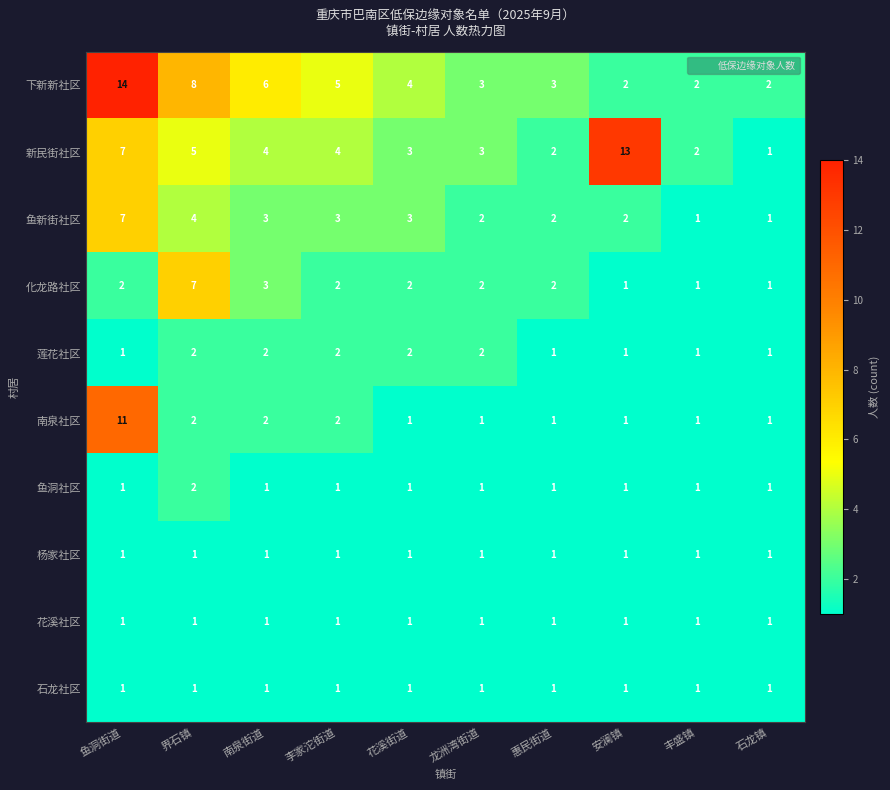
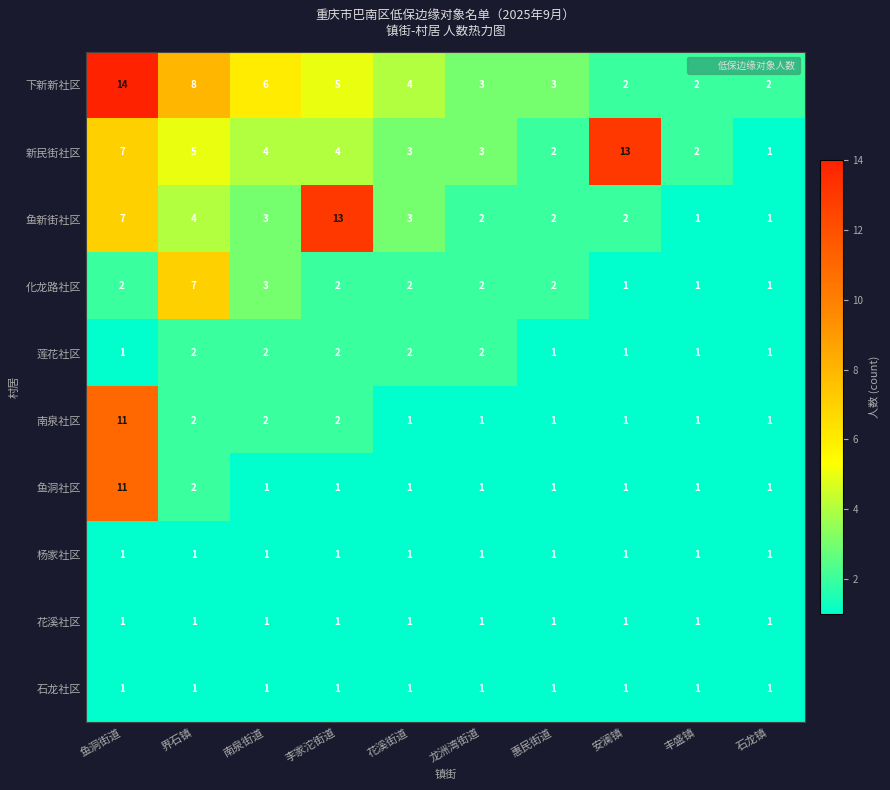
鱼新街社区, 李家沱街道: 3 -> 13
鱼洞社区, 鱼洞街道: 1 -> 11
